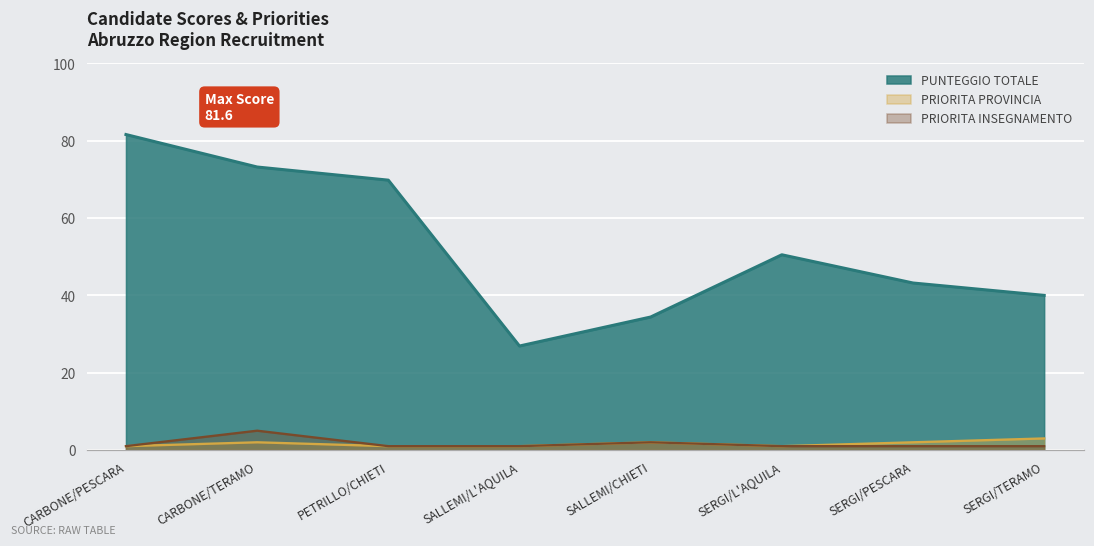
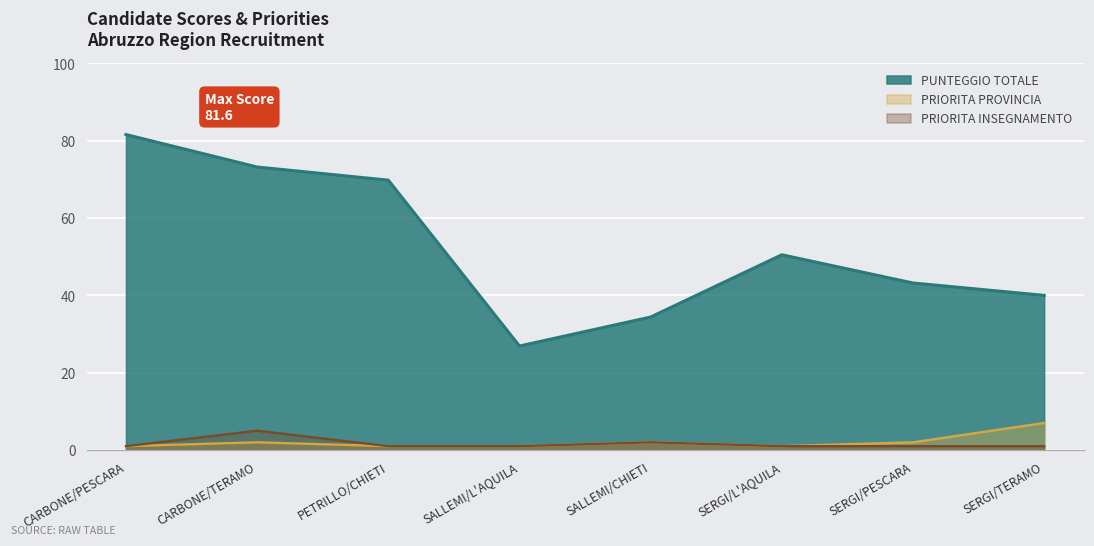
PRIORITA PROVINCIA, SERGI/TERAMO: 3 -> 7
